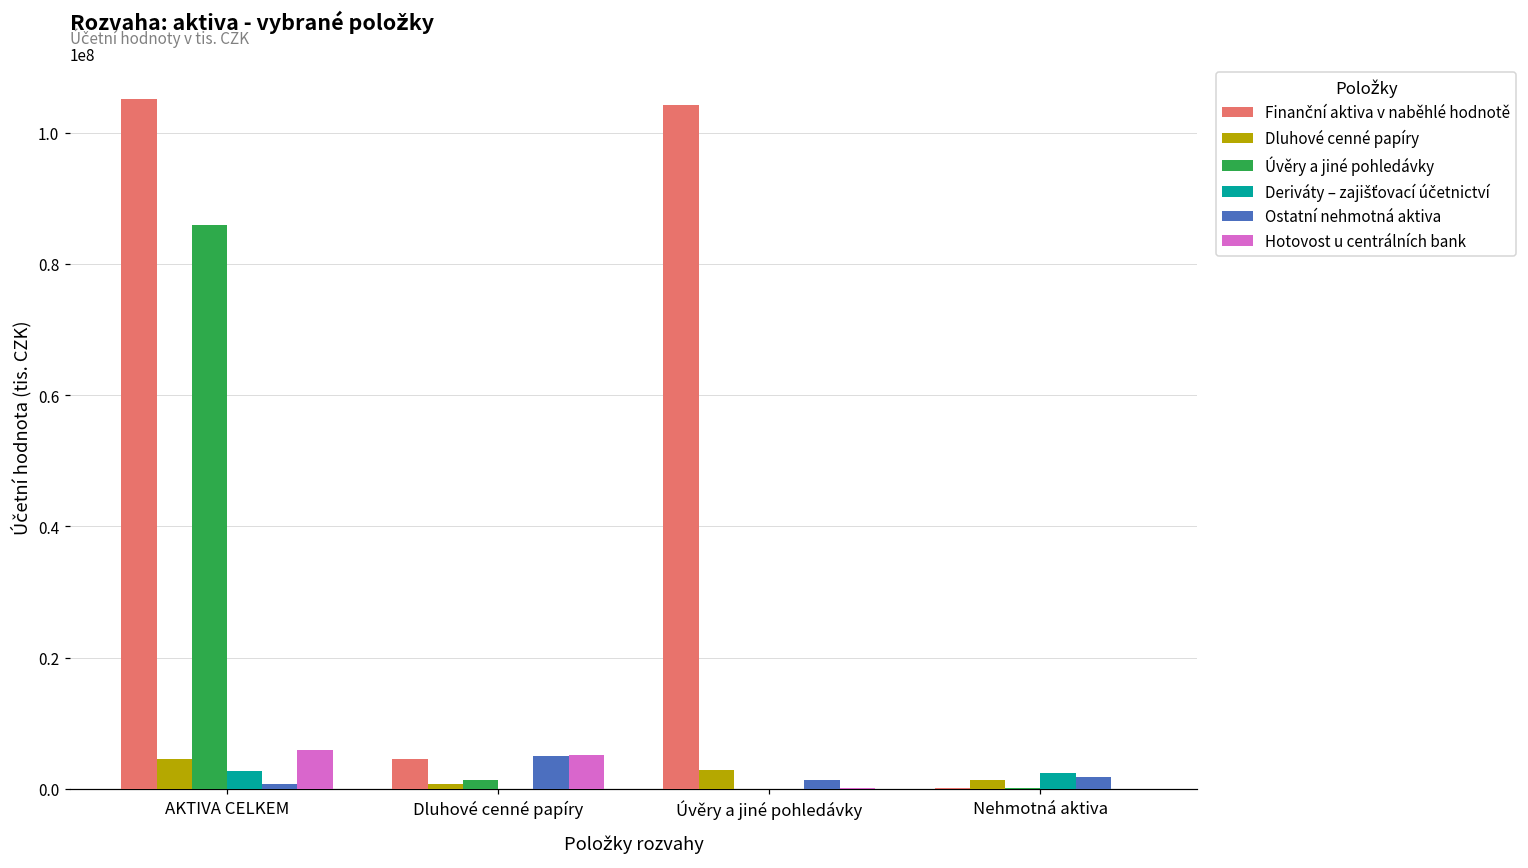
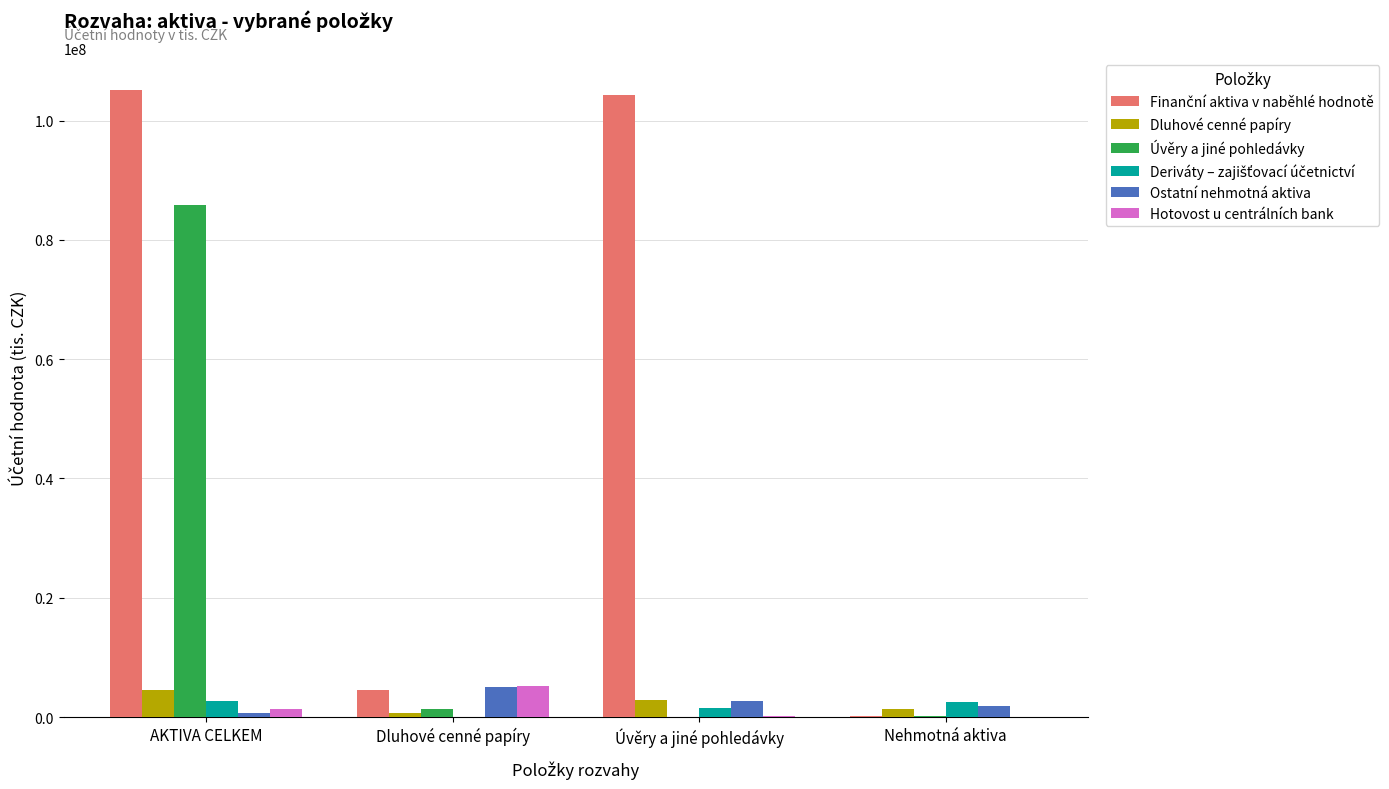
Hotovost u centrálních bank, AKTIVA CELKEM: 6000000 -> 1000000
Deriváty – zajišťovací účetnictví, Úvěry a jiné pohledávky: 0 -> 2000000
Ostatní nehmotná aktiva, Úvěry a jiné pohledávky: 1000000 -> 3000000
